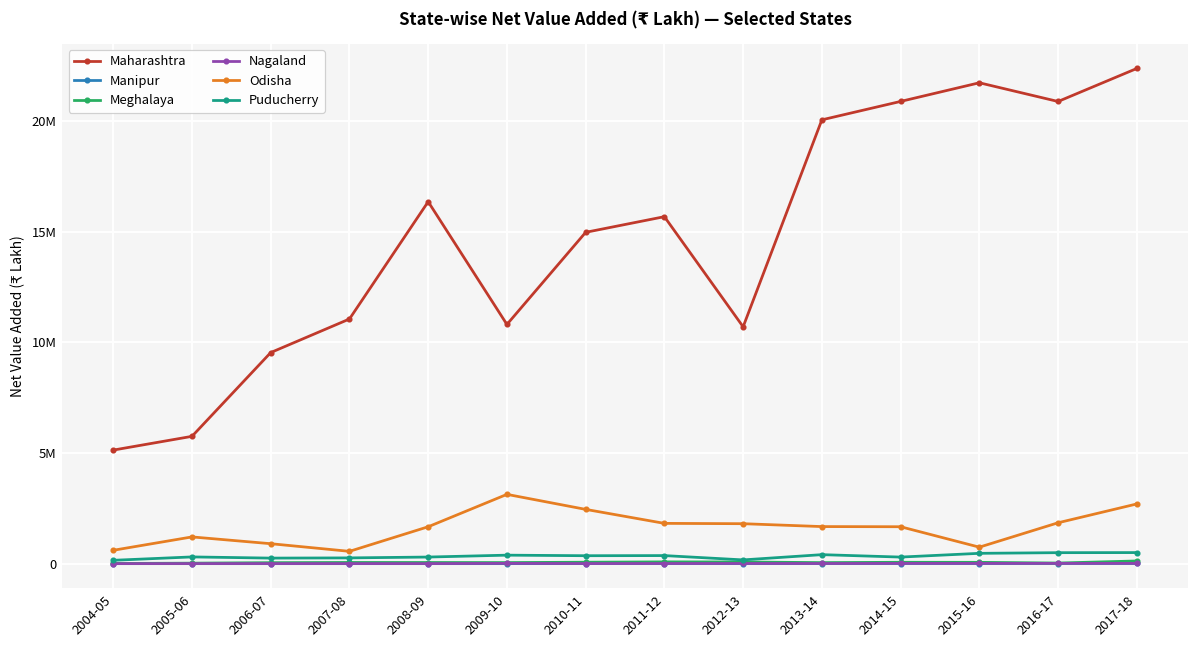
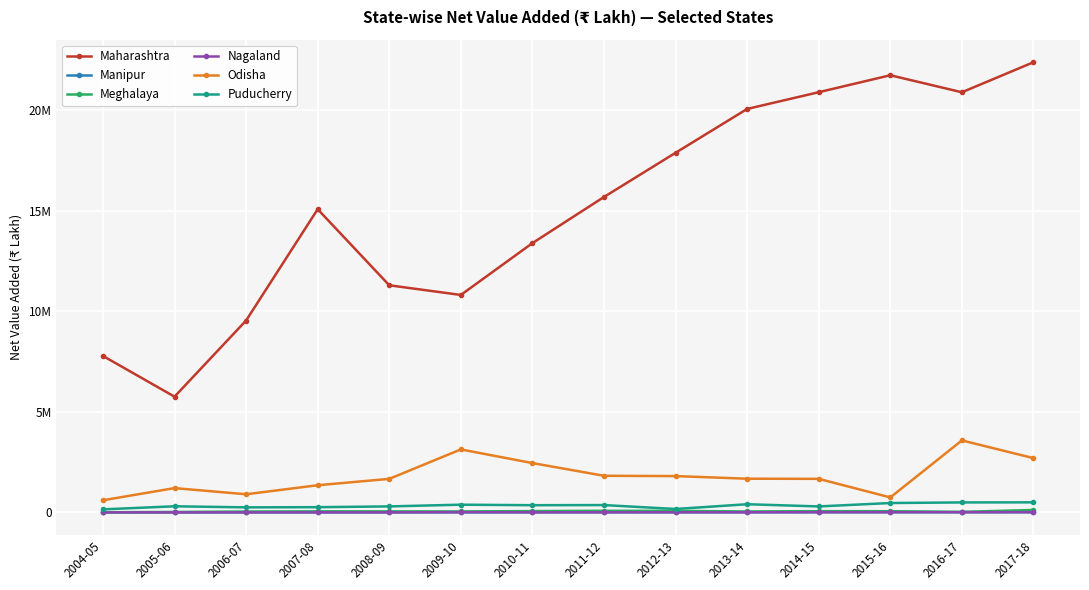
Maharashtra, 2004-05: 5100000 -> 7800000
Maharashtra, 2007-08: 11100000 -> 15100000
Odisha, 2007-08: 600000 -> 1400000
Maharashtra, 2008-09: 16400000 -> 11300000
Maharashtra, 2010-11: 15000000 -> 13400000
Maharashtra, 2012-13: 10700000 -> 17900000
Odisha, 2016-17: 1800000 -> 3600000
